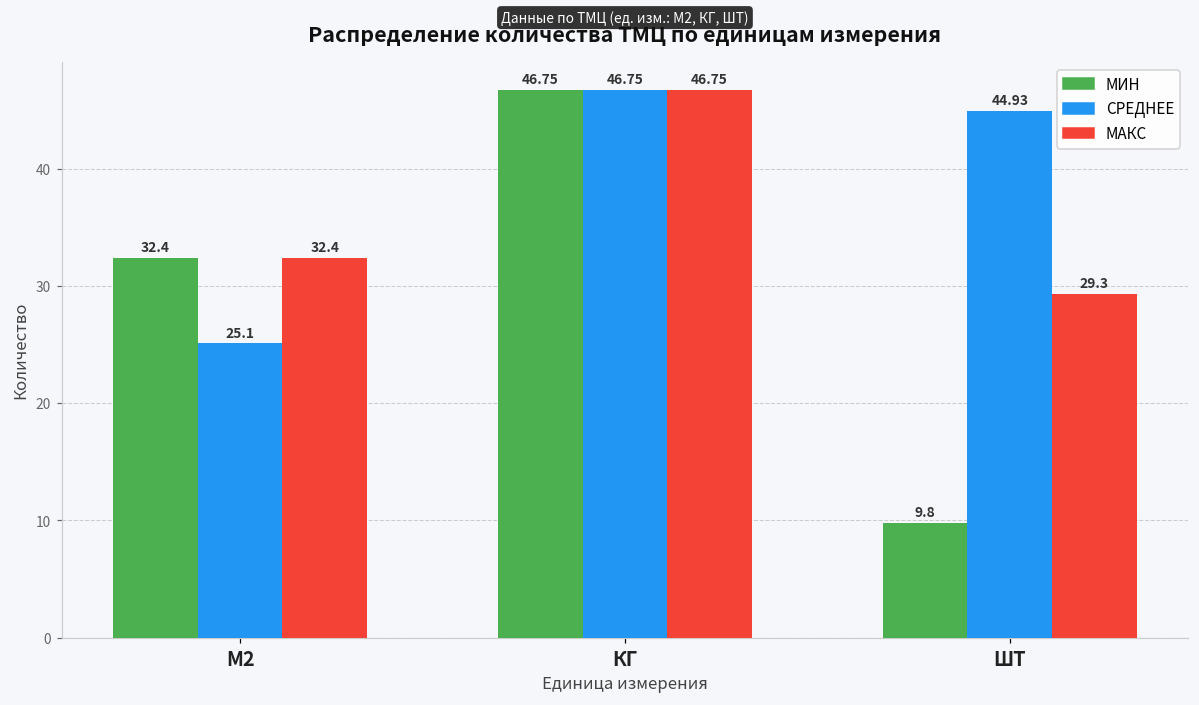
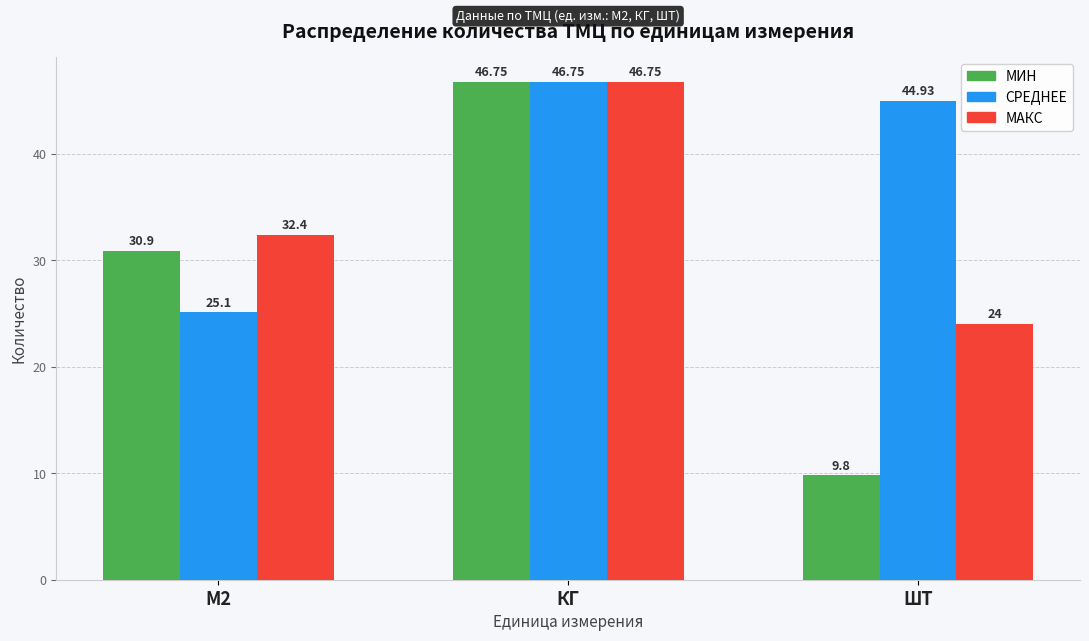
МИН, М2: 32.4 -> 30.9
МАКС, ШТ: 29.3 -> 24
